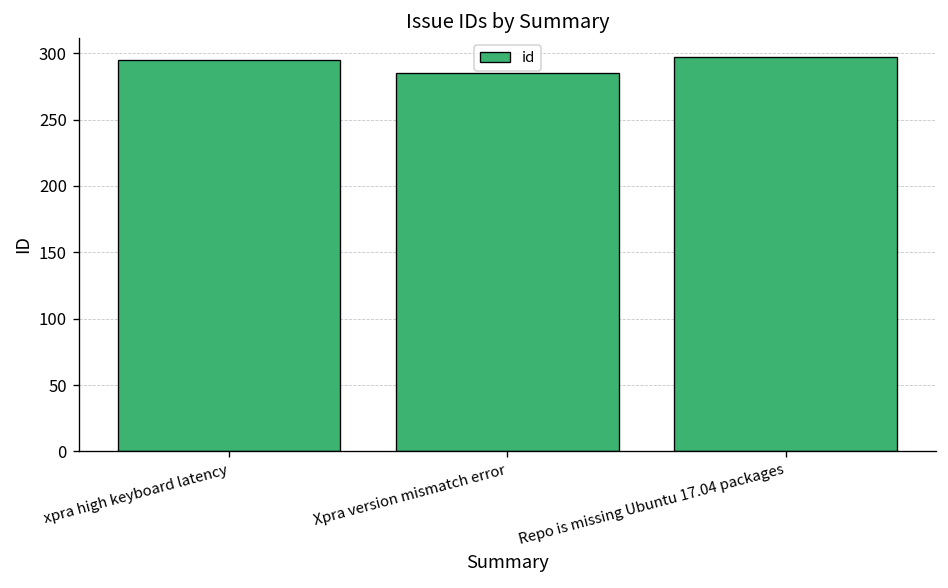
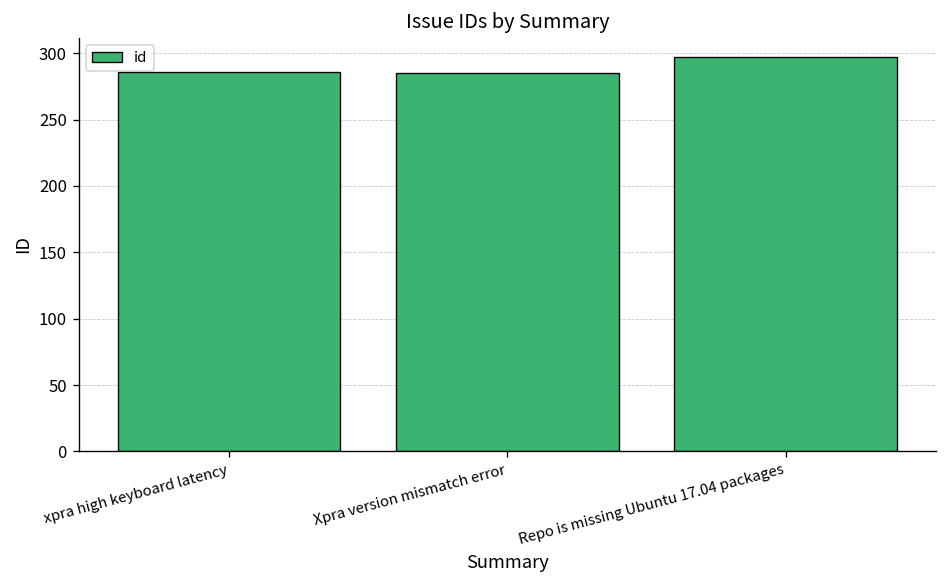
xpra high keyboard latency: 295 -> 286
